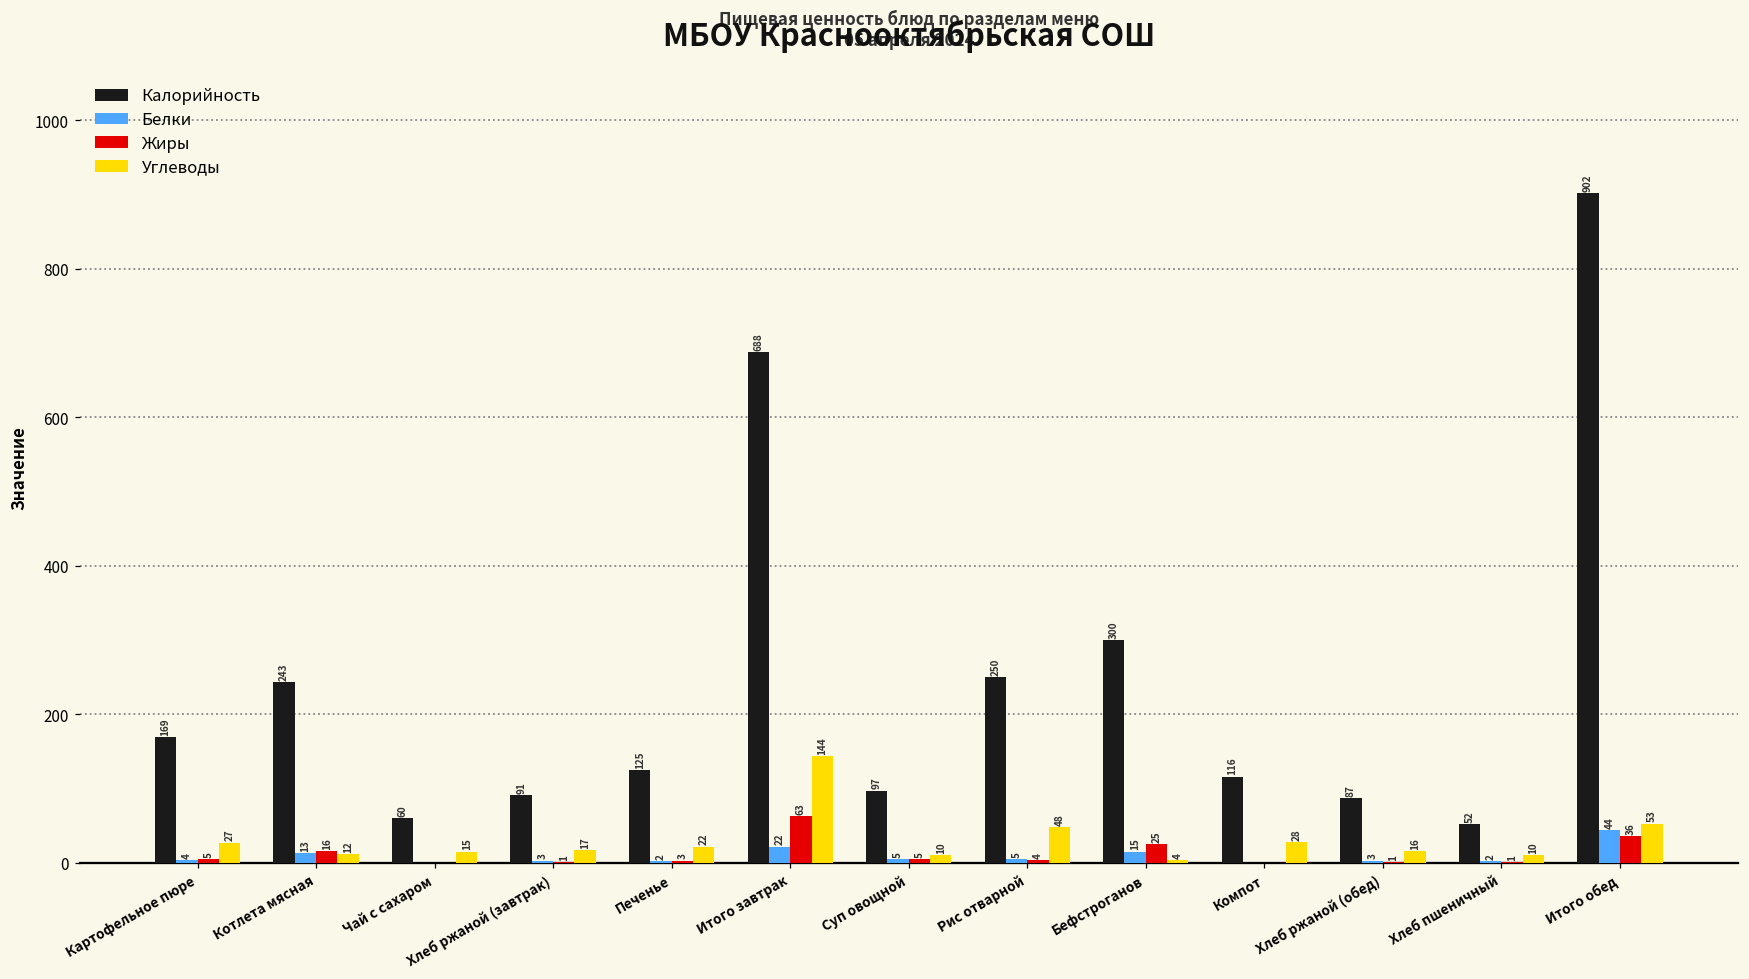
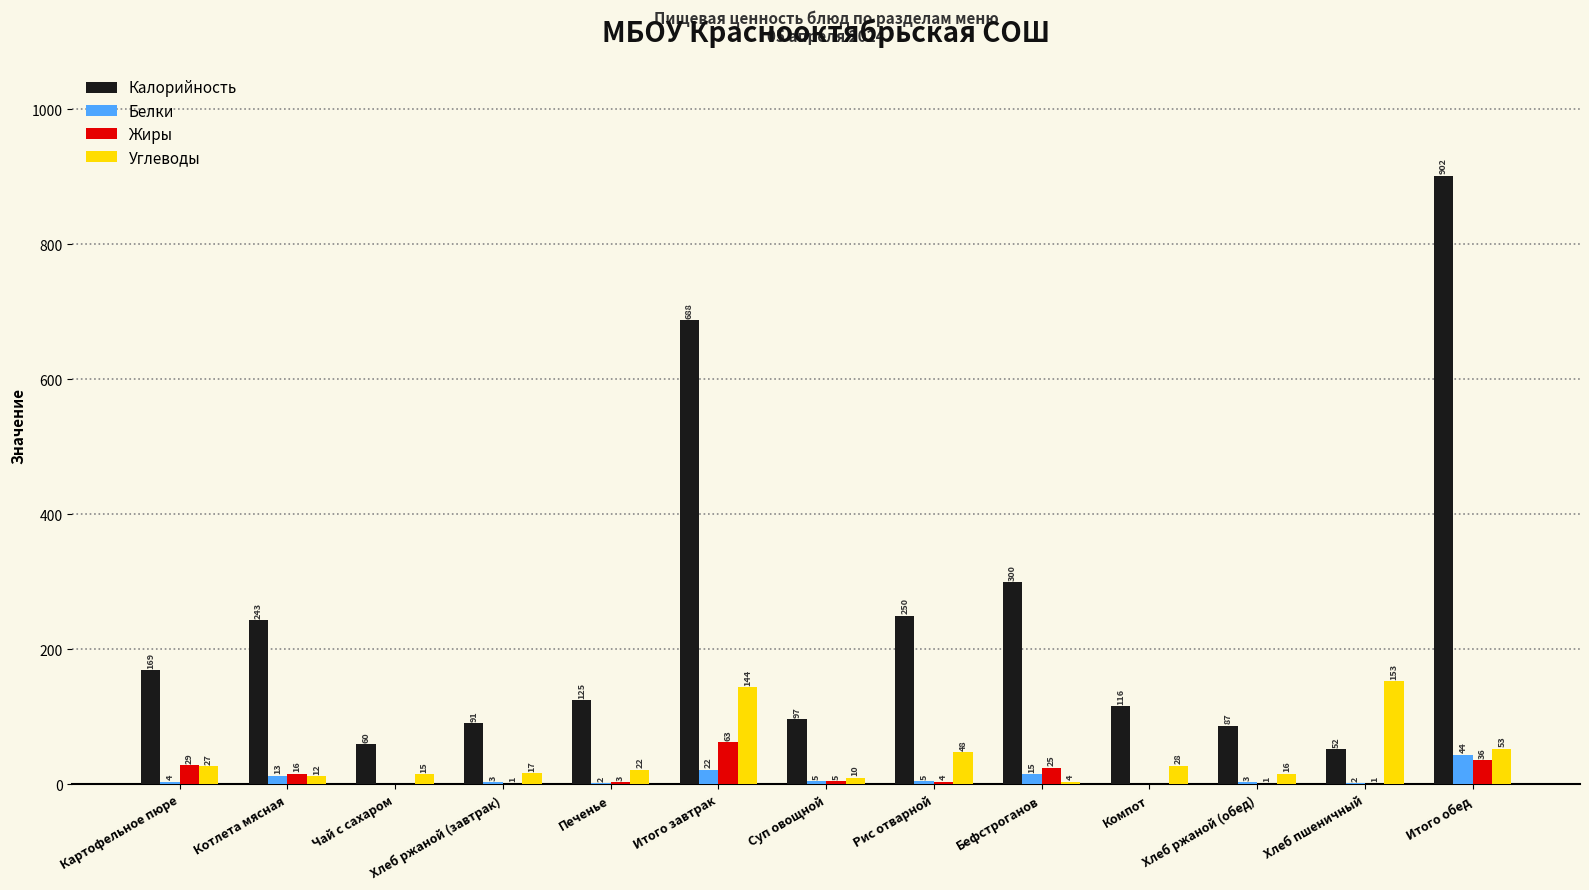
Жиры, Картофельное пюре: 5 -> 29
Углеводы, Хлеб пшеничный: 10 -> 153
